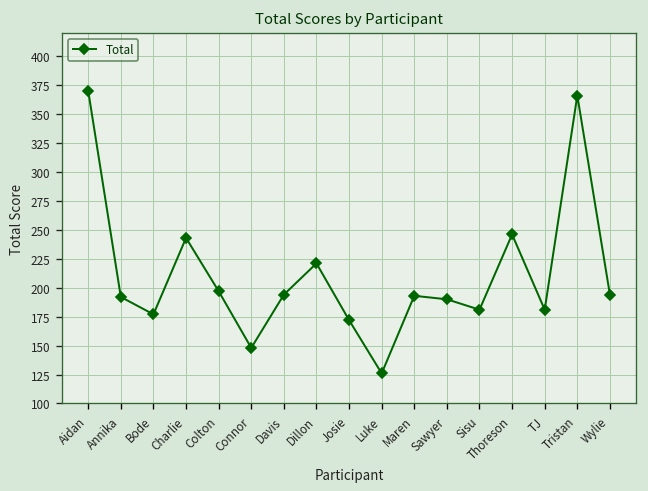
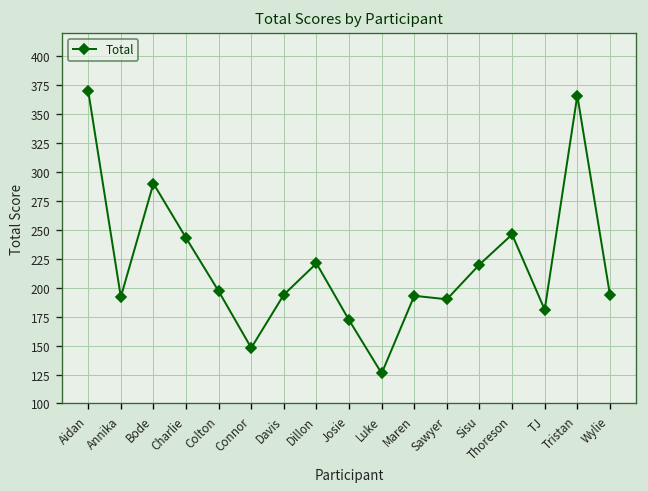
Bode: 180 -> 290
Sisu: 180 -> 220
